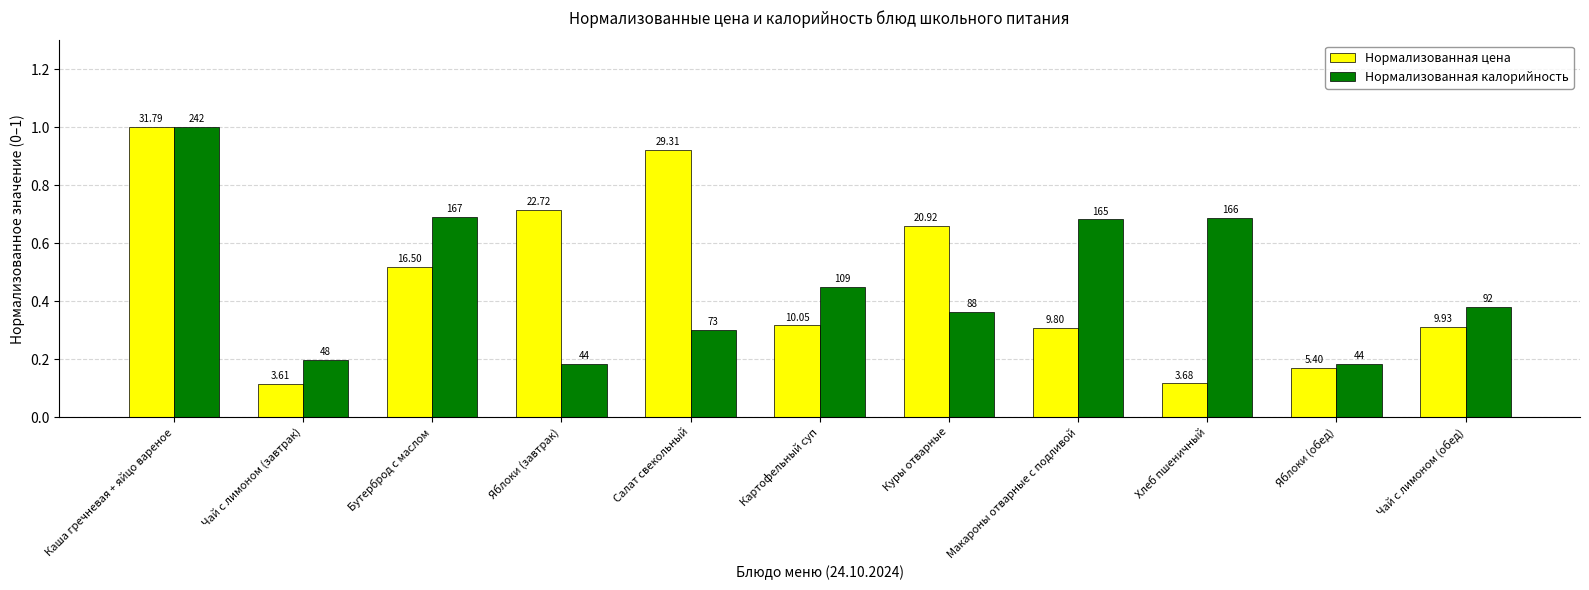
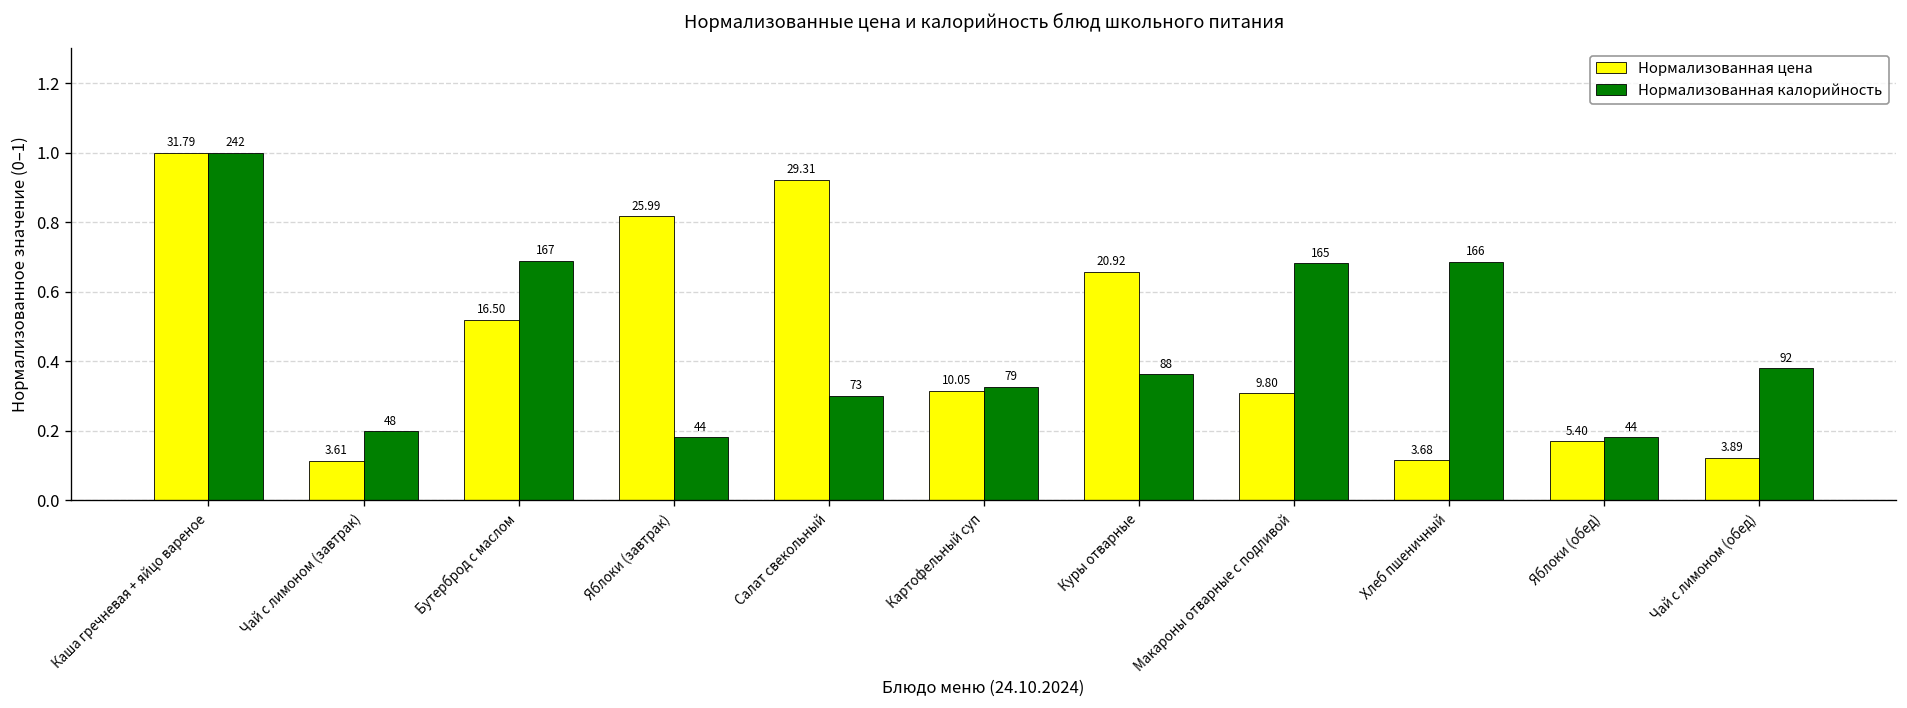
Нормализованная цена, Яблоки (завтрак): 22.72 -> 25.99
Нормализованная калорийность, Картофельный суп: 109 -> 79
Нормализованная цена, Чай с лимоном (обед): 9.93 -> 3.89
